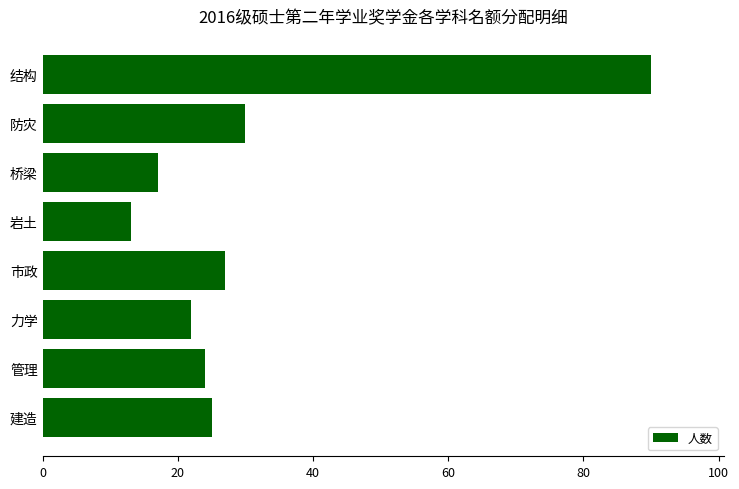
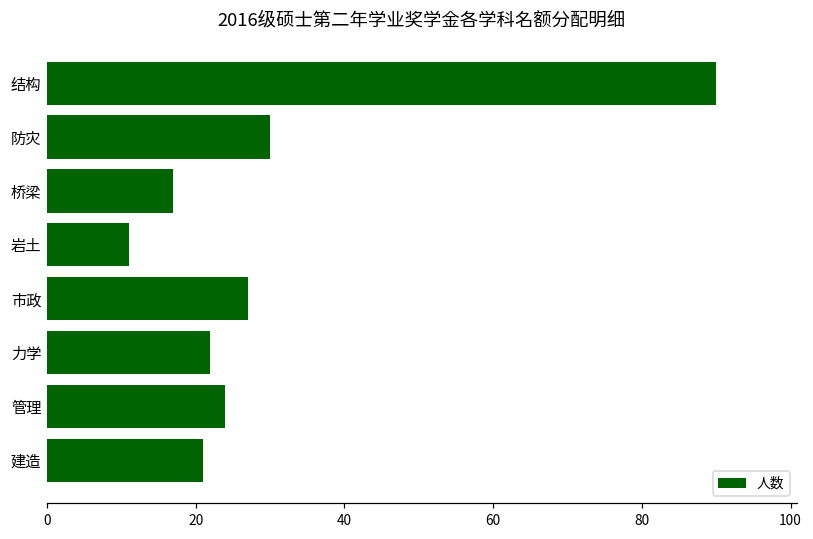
岩土: 13 -> 11
建造: 25 -> 21
